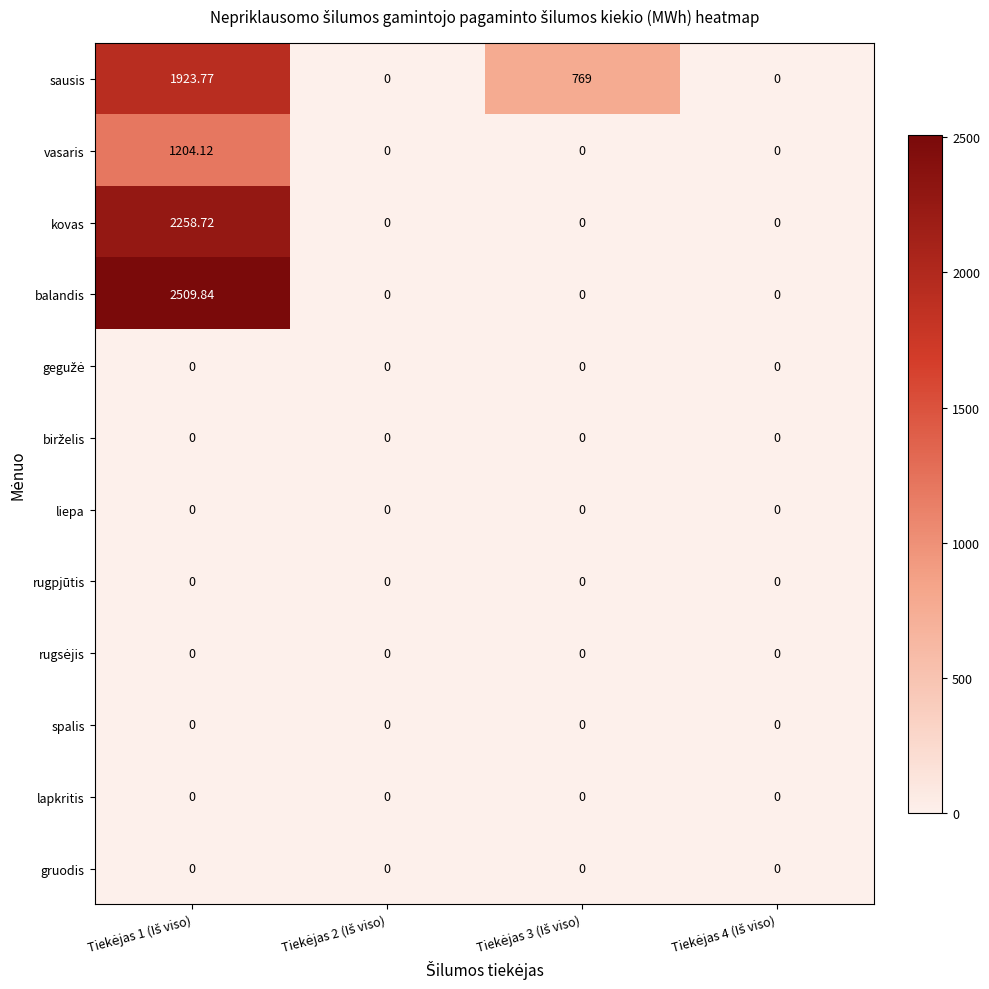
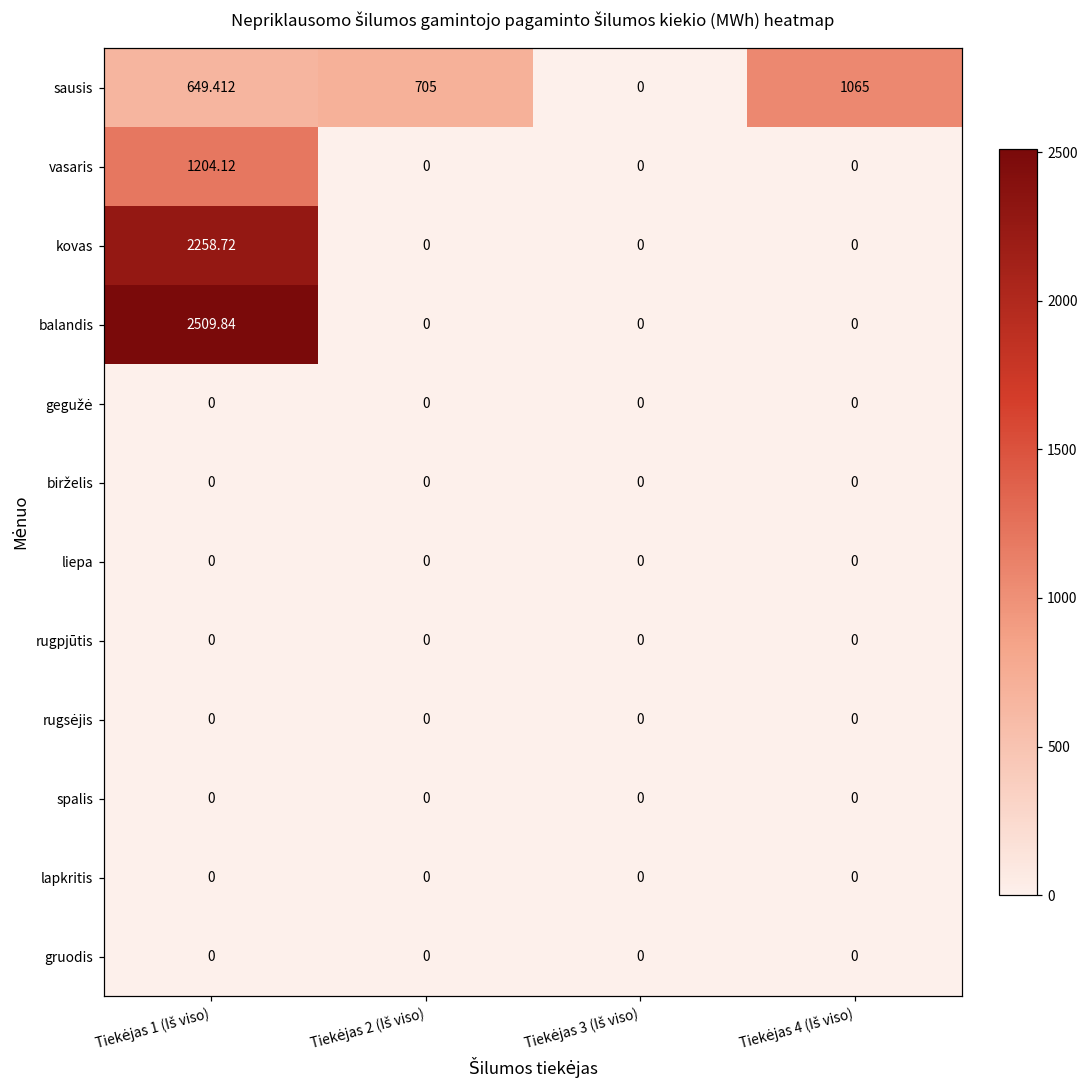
sausis, Tiekėjas 1 (Iš viso): 1923.77 -> 649.412
sausis, Tiekėjas 2 (Iš viso): 0 -> 705
sausis, Tiekėjas 3 (Iš viso): 769 -> 0
sausis, Tiekėjas 4 (Iš viso): 0 -> 1065
